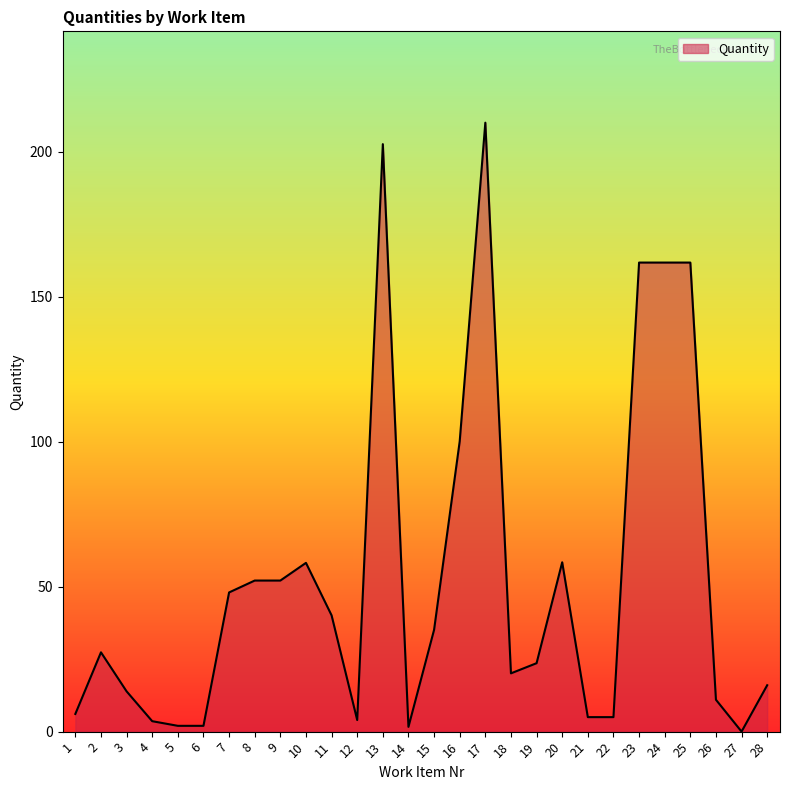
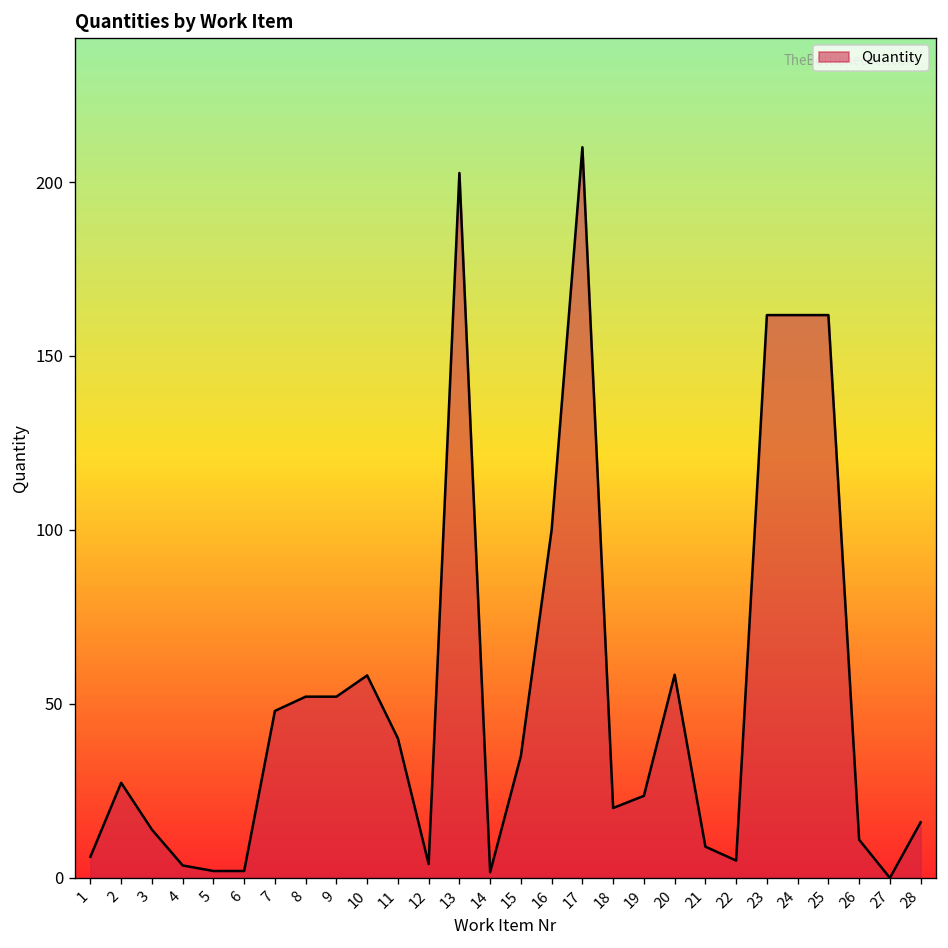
21: 5 -> 9
